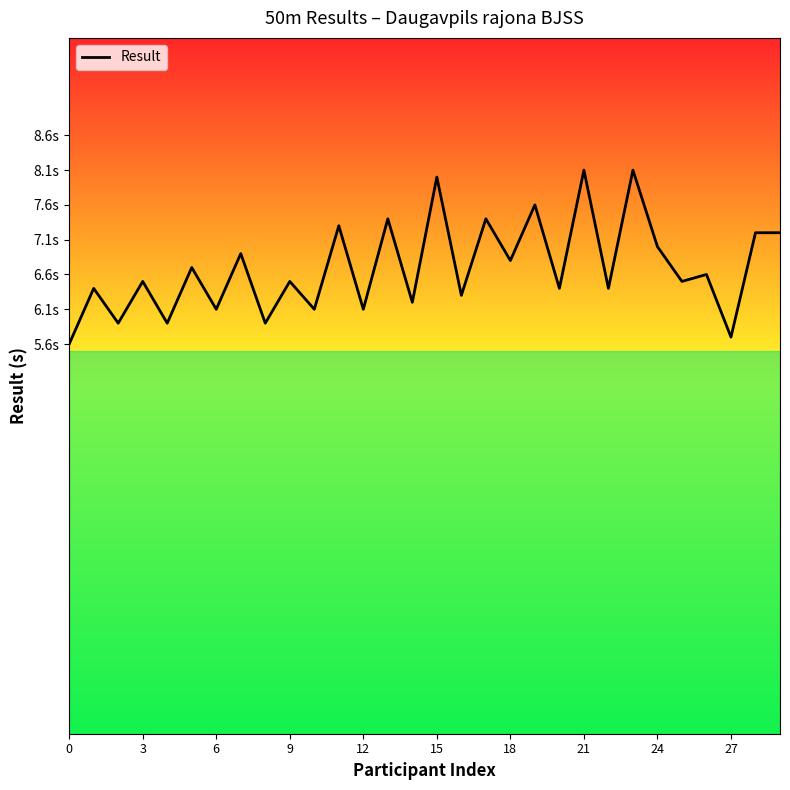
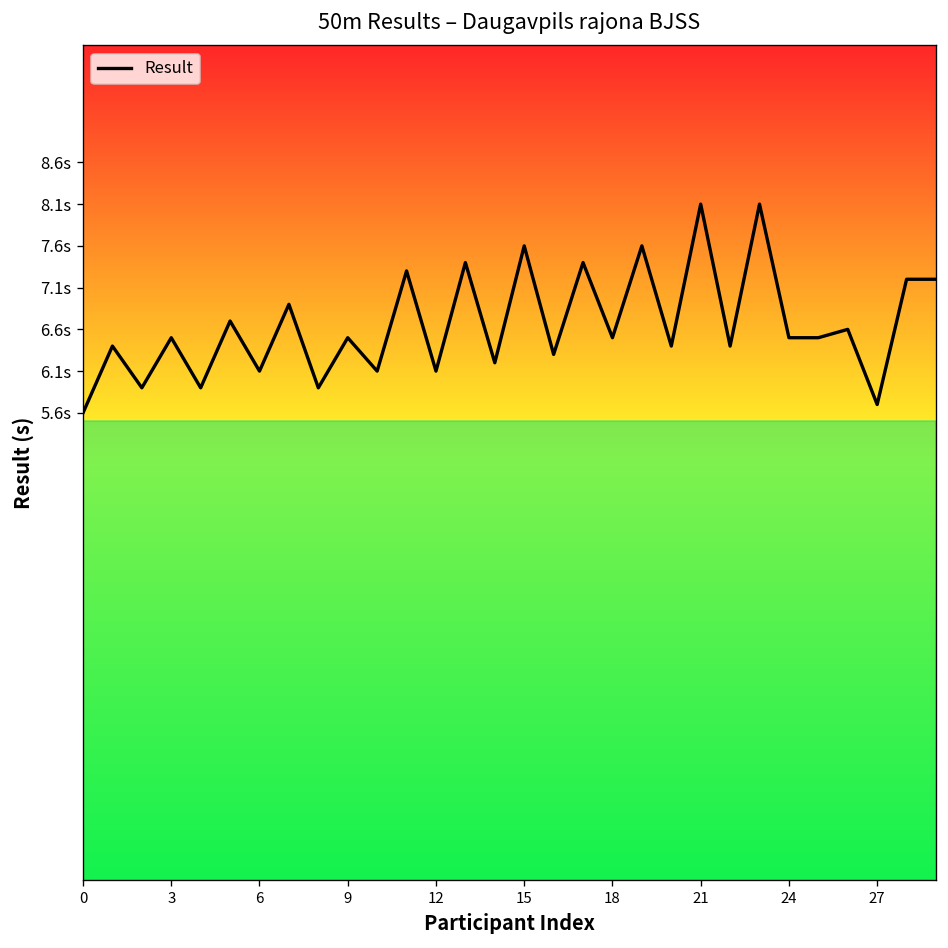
15: 8.0s -> 7.6s
18: 6.8s -> 6.5s
24: 7.0s -> 6.5s
